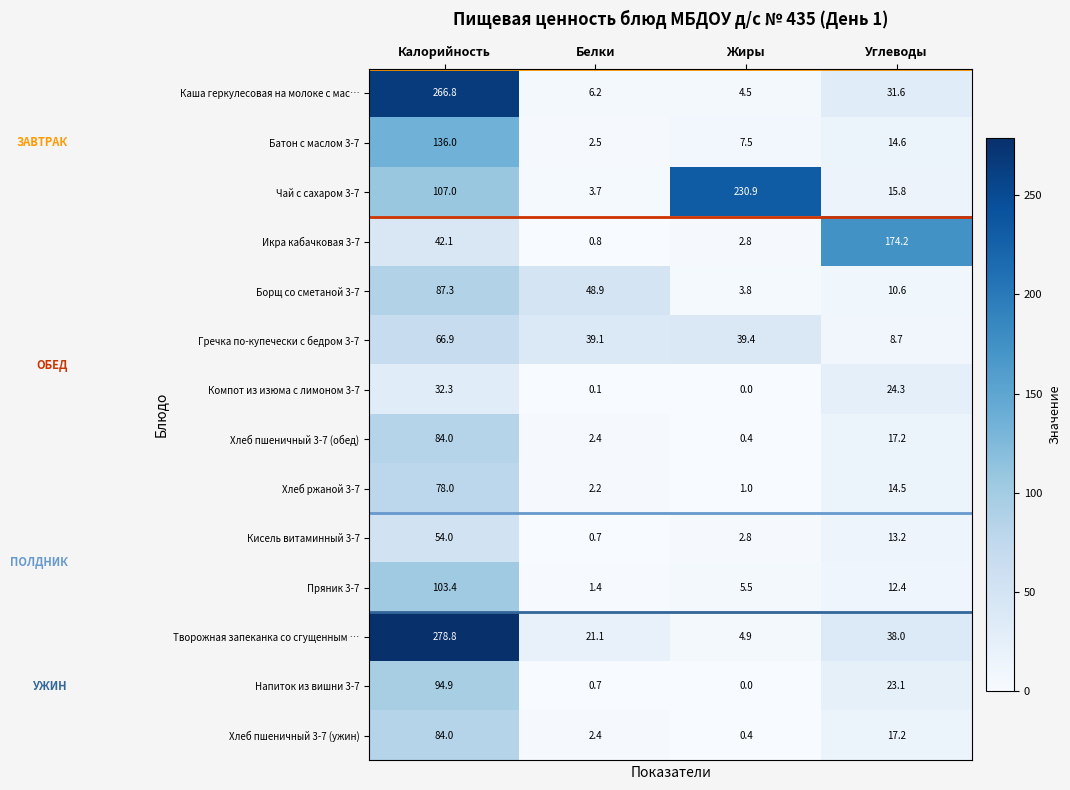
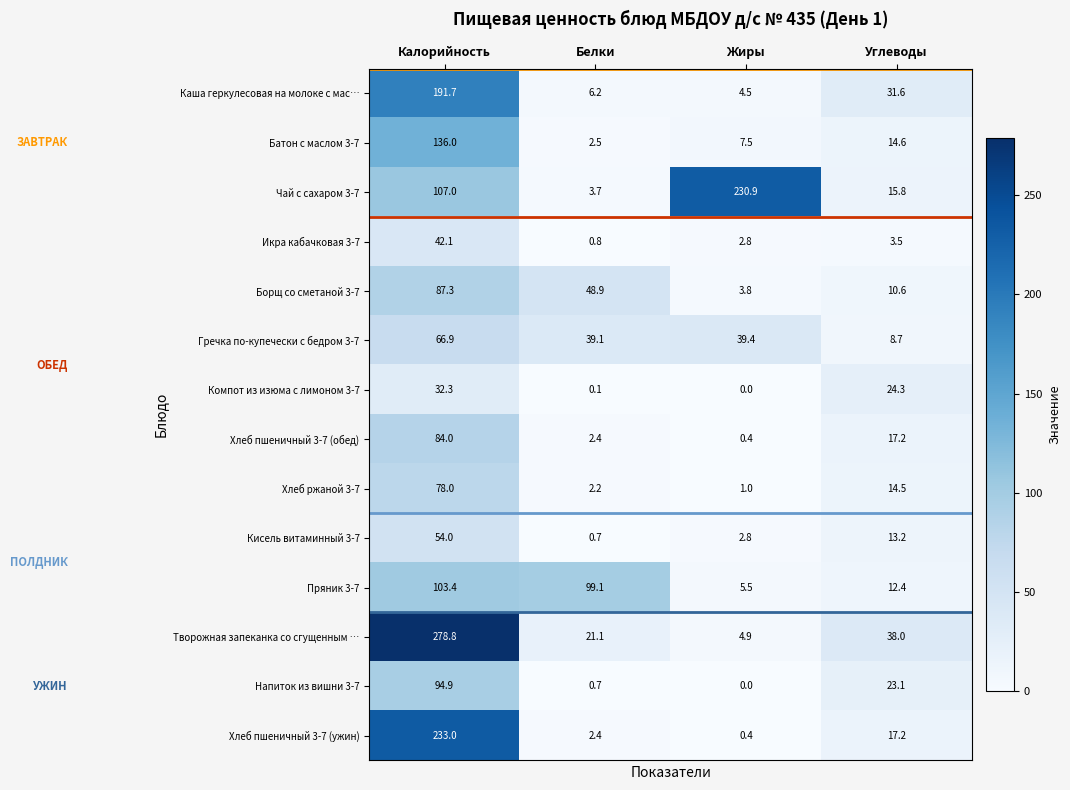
Каша геркулесовая на молоке с мас…, Калорийность: 266.8 -> 191.7
Икра кабачковая 3-7, Углеводы: 174.2 -> 3.5
Пряник 3-7, Белки: 1.4 -> 99.1
Хлеб пшеничный 3-7 (ужин), Калорийность: 84.0 -> 233.0
